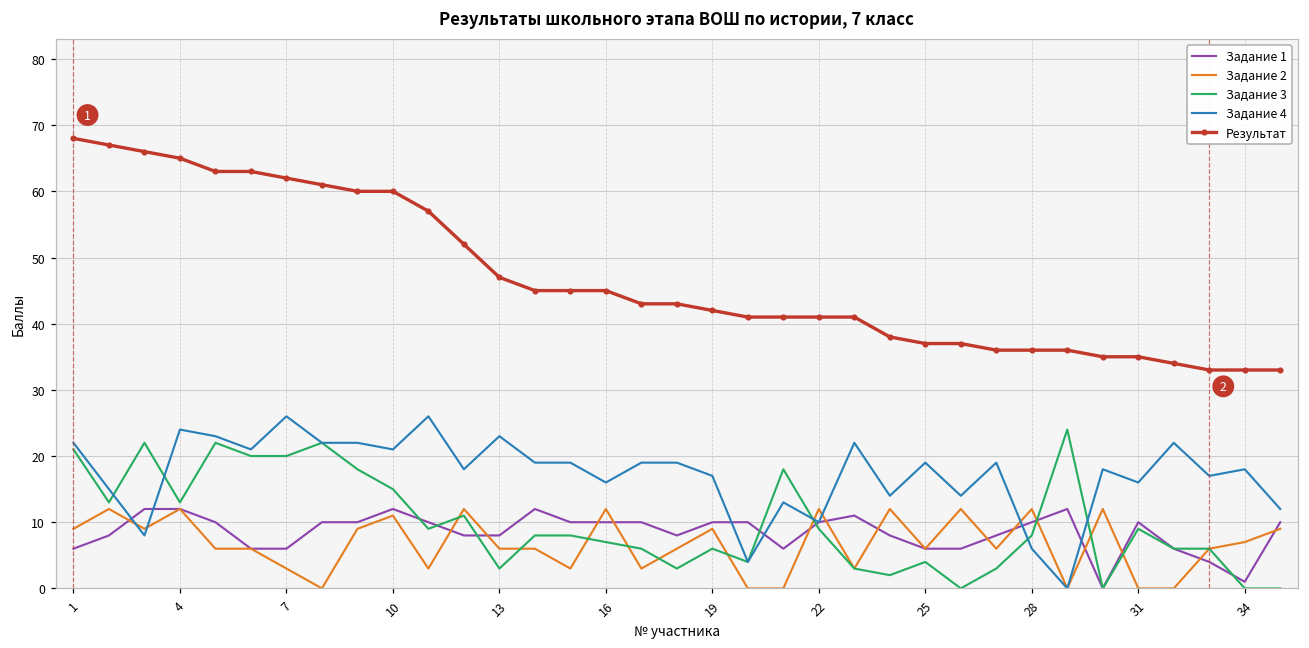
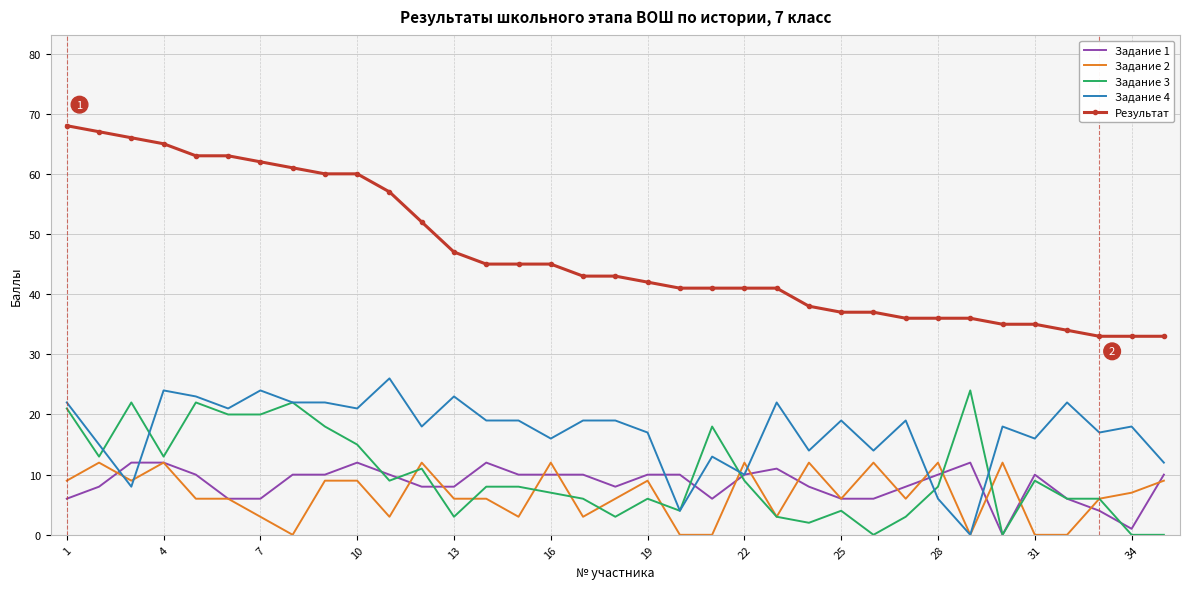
Задание 4, 7: 26 -> 24
Задание 2, 10: 11 -> 9
